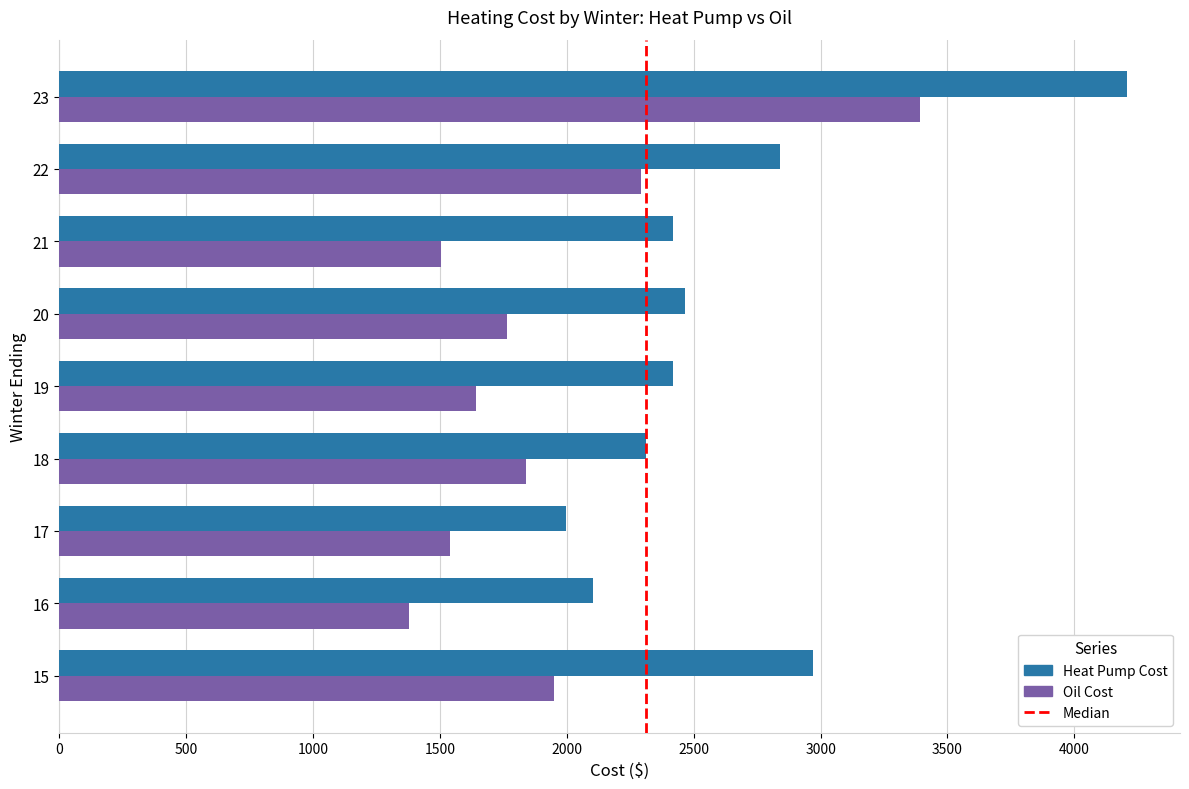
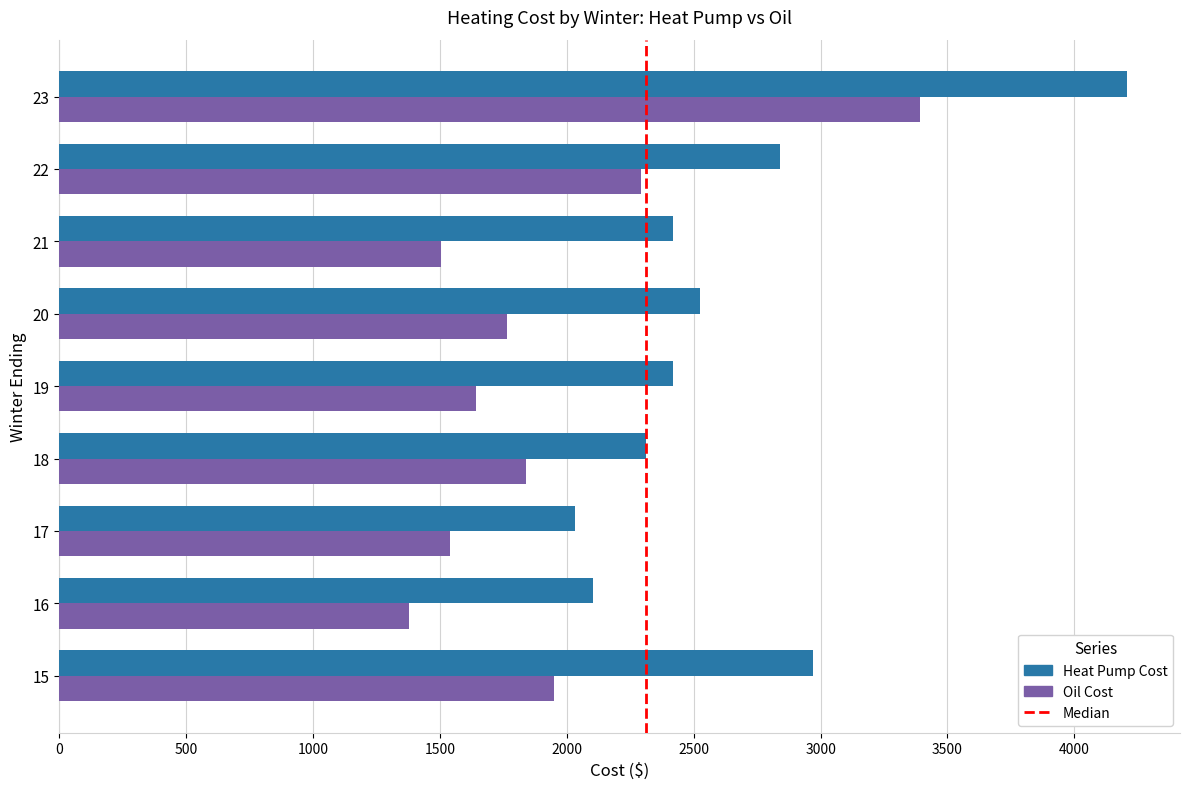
Heat Pump Cost, 20: 2470 -> 2520
Heat Pump Cost, 17: 2000 -> 2030
